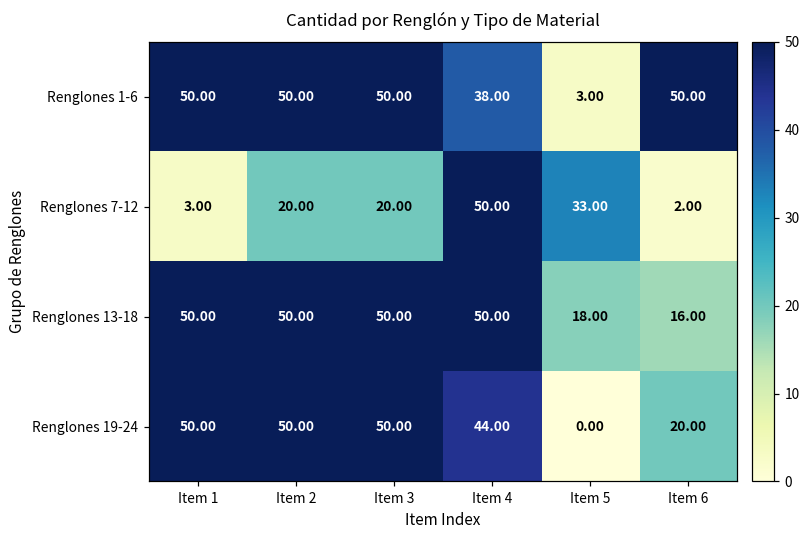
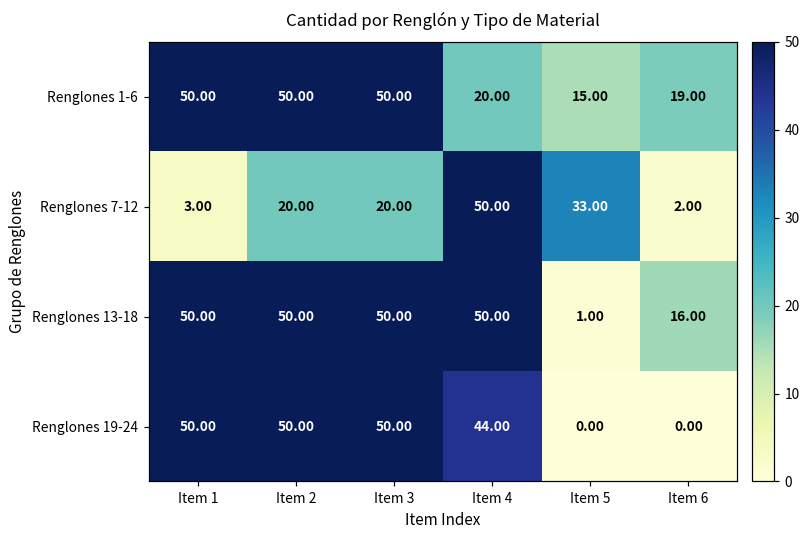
Renglones 1-6, Item 4: 38.00 -> 20.00
Renglones 1-6, Item 5: 3.00 -> 15.00
Renglones 1-6, Item 6: 50.00 -> 19.00
Renglones 13-18, Item 5: 18.00 -> 1.00
Renglones 19-24, Item 6: 20.00 -> 0.00
